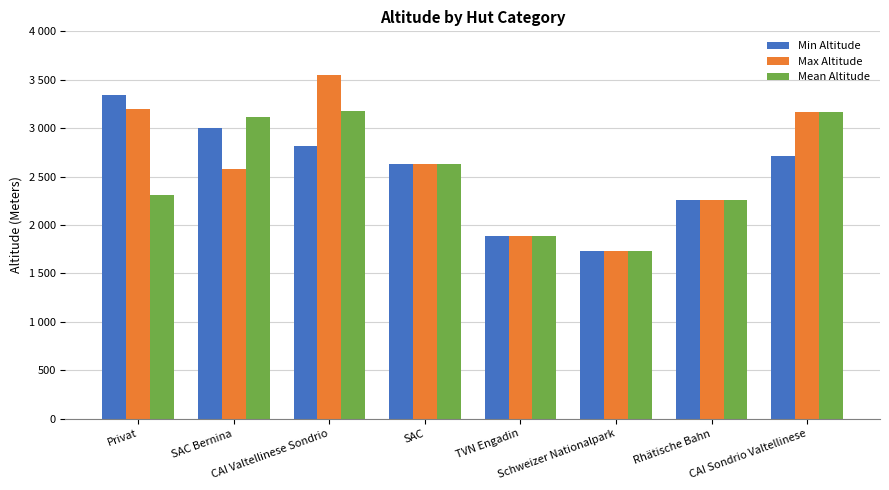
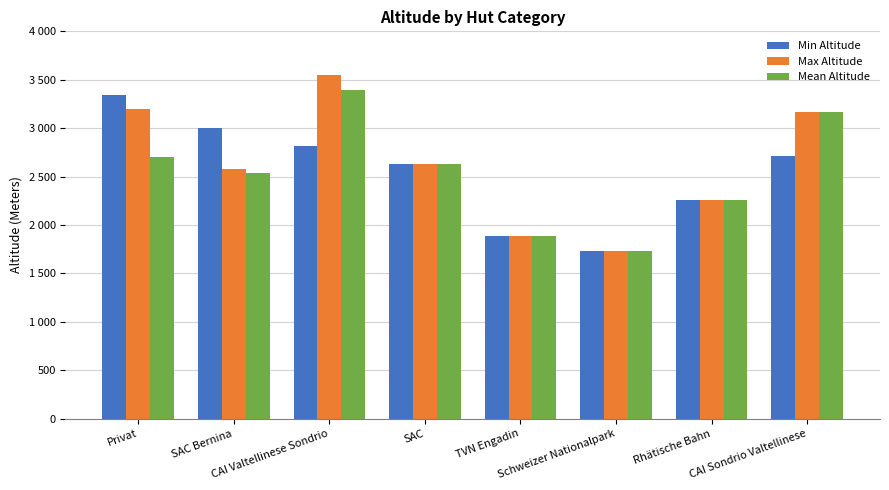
Mean Altitude, Privat: 2300 -> 2700
Mean Altitude, SAC Bernina: 3100 -> 2500
Mean Altitude, CAI Valtellinese Sondrio: 3200 -> 3400
